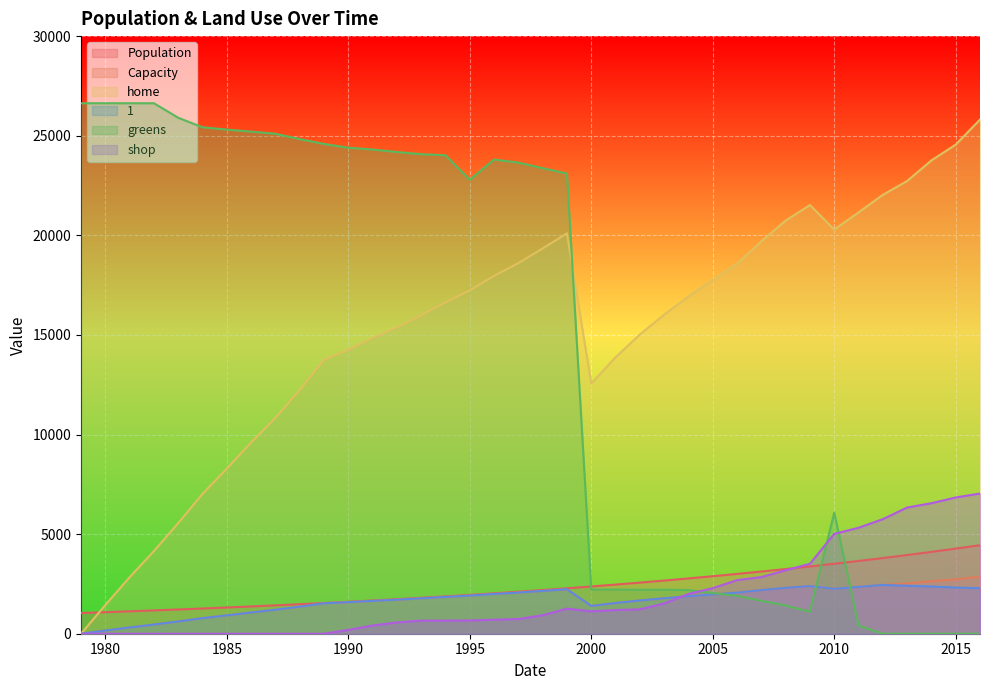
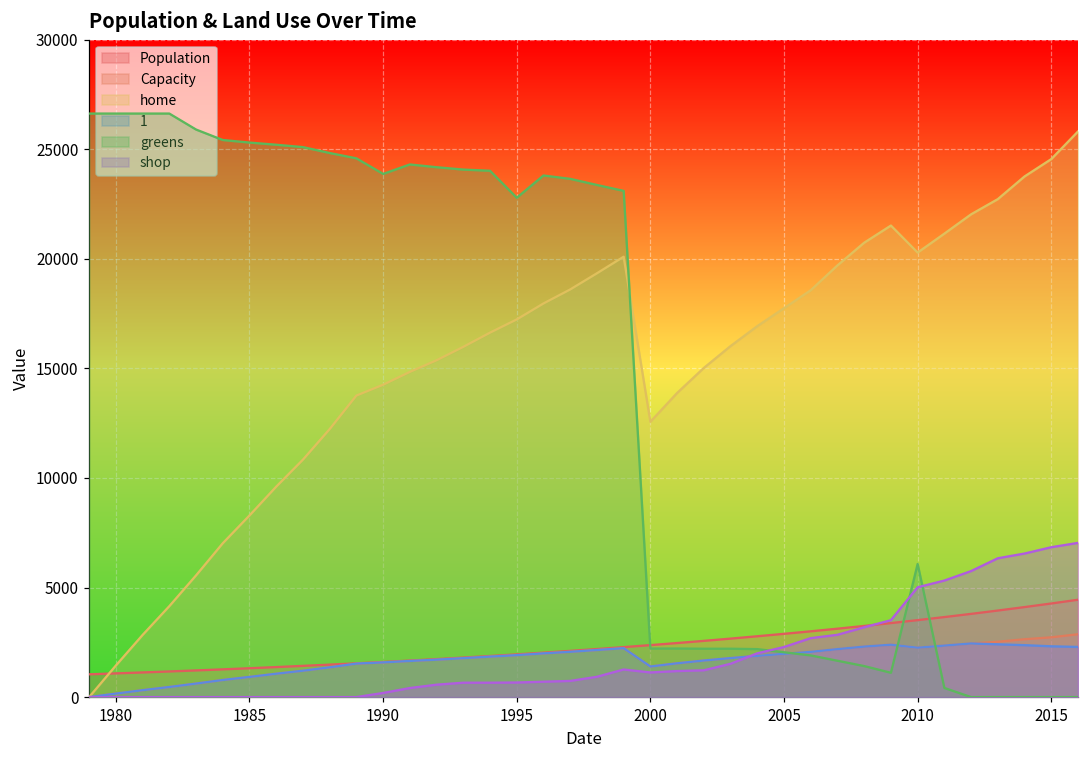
greens, 1990: 24400 -> 23900
